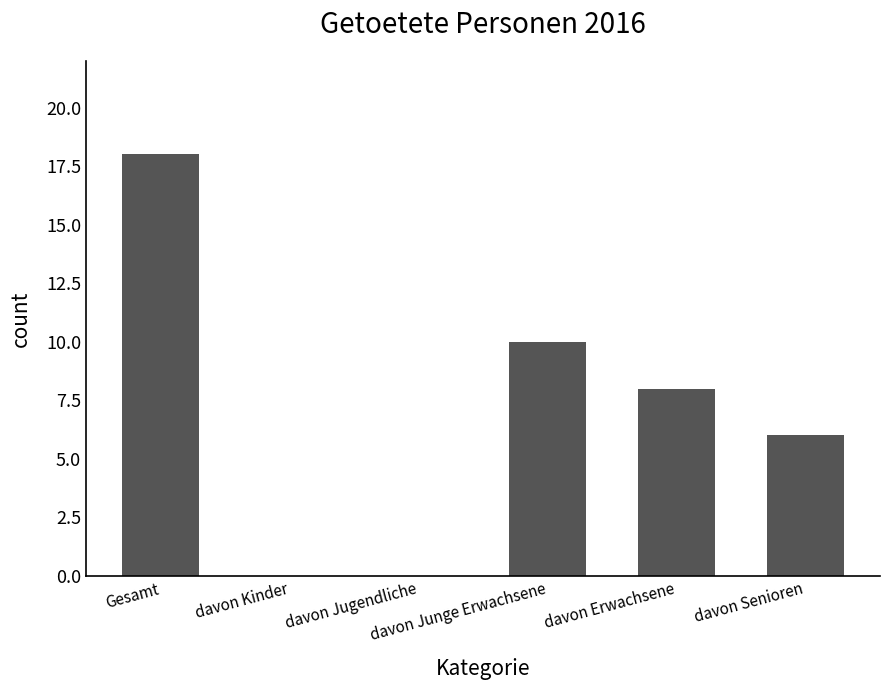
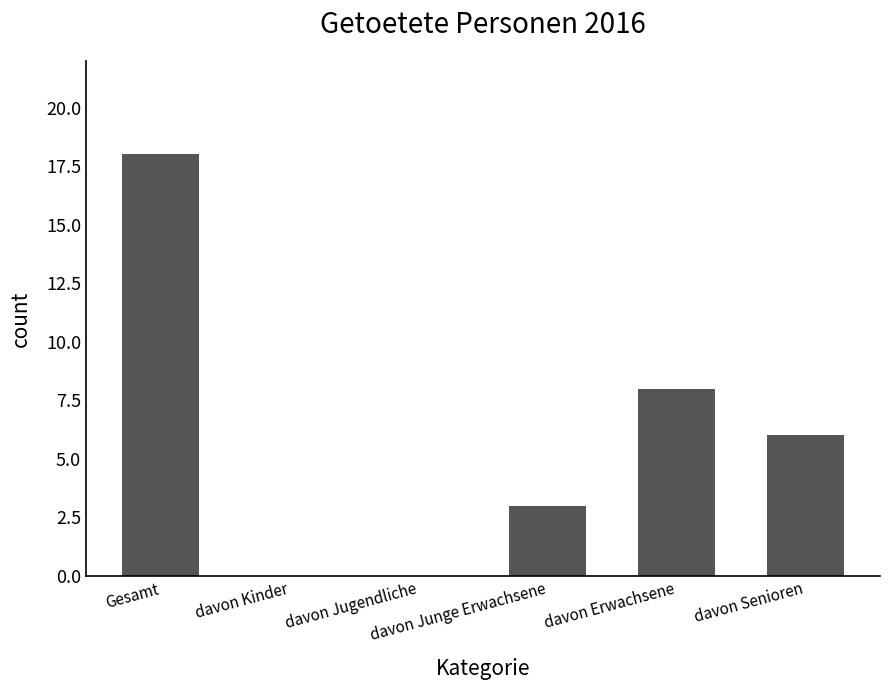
davon Junge Erwachsene: 10 -> 3
